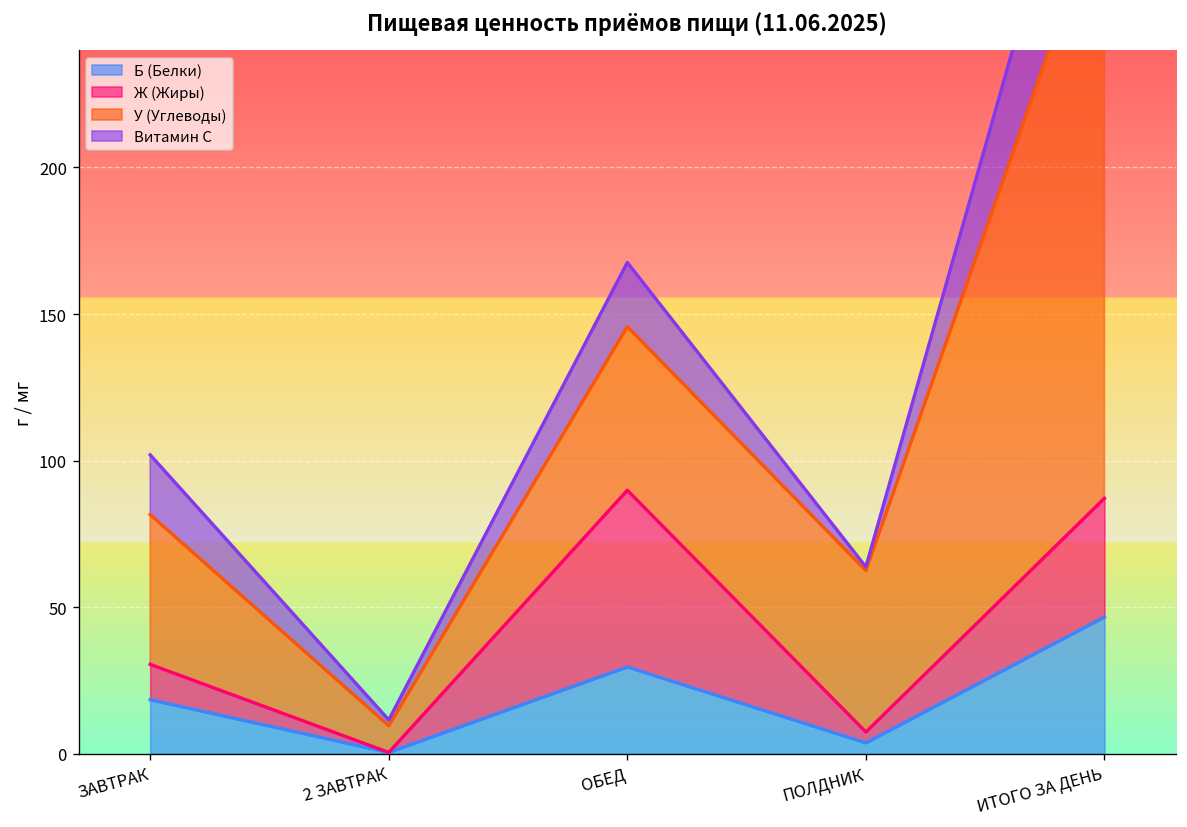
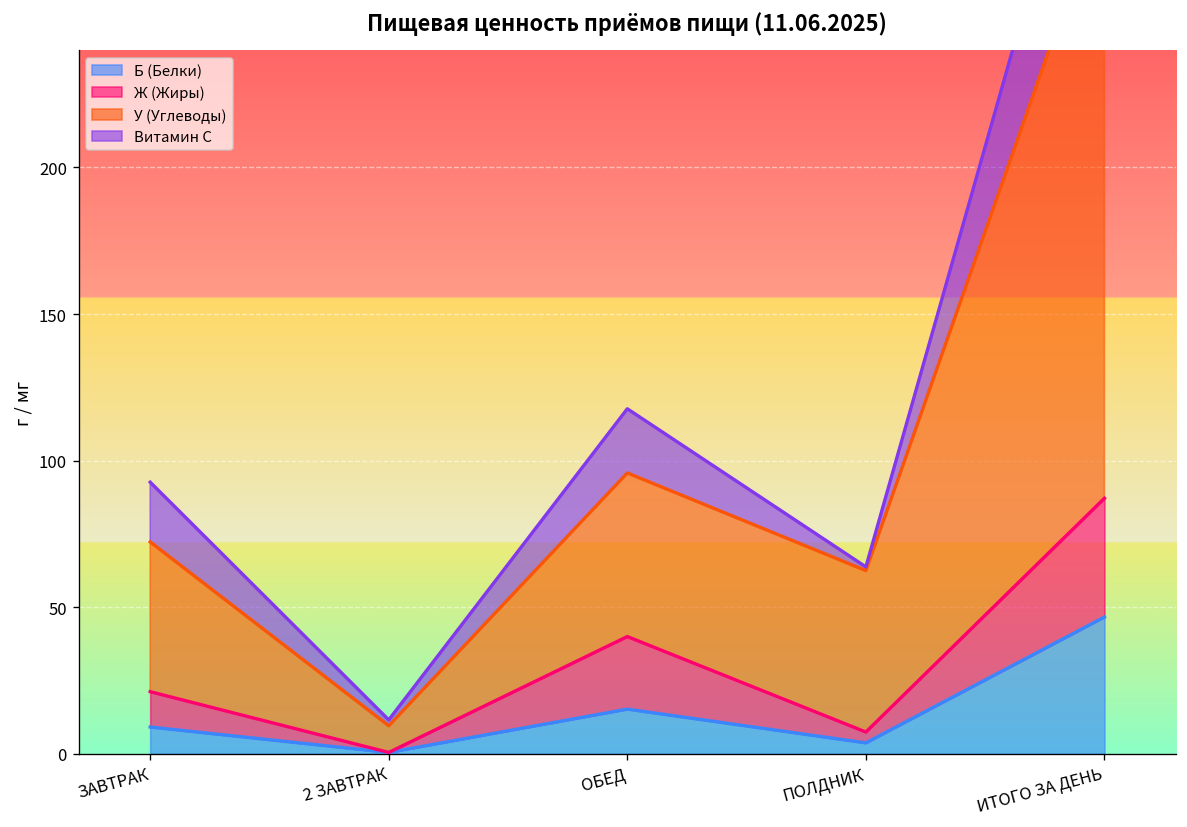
Б (Белки), ЗАВТРАК: 18 -> 9
Б (Белки), ОБЕД: 30 -> 15
Ж (Жиры), ОБЕД: 60 -> 25
